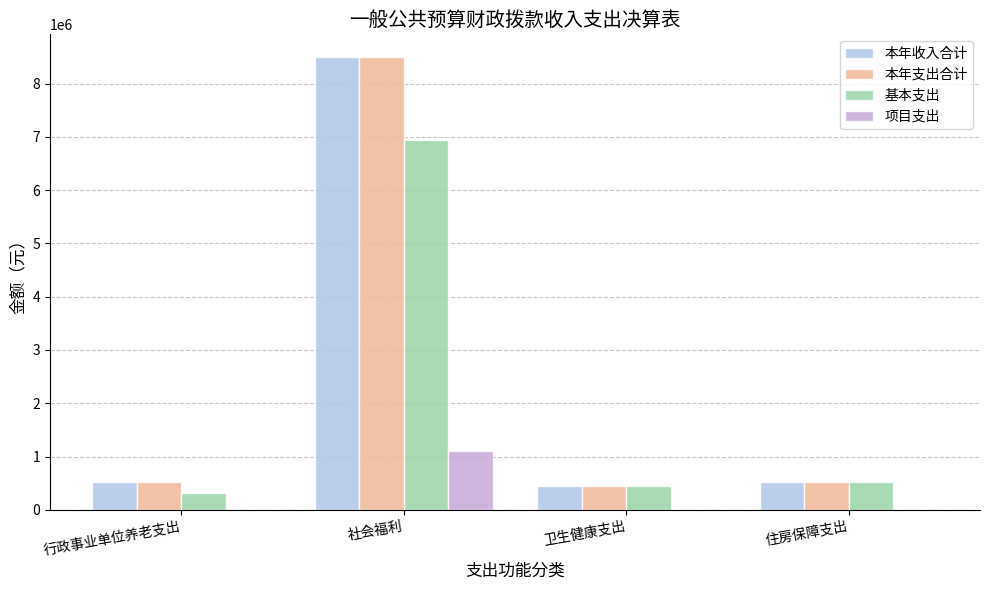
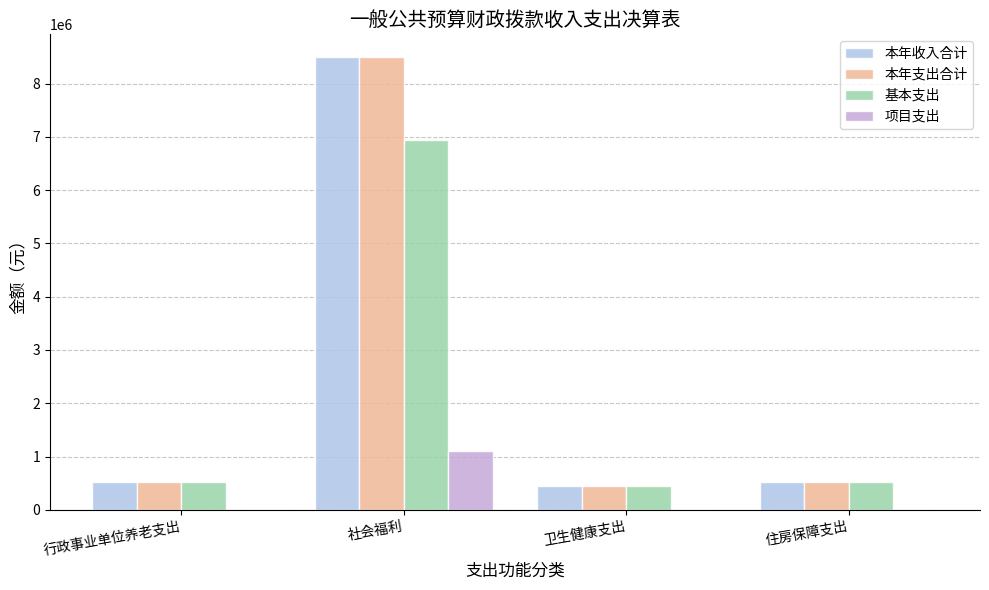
基本支出, 行政事业单位养老支出: 300000 -> 500000
